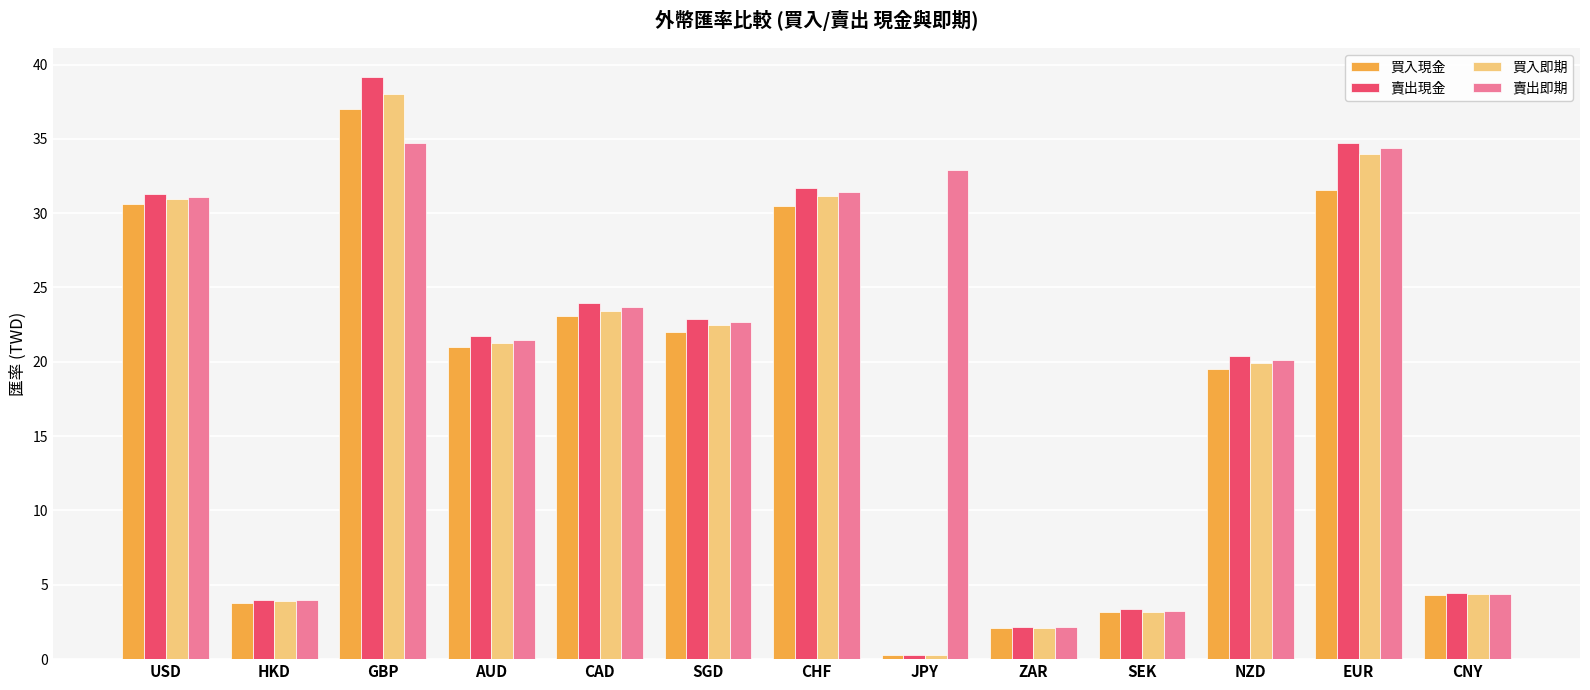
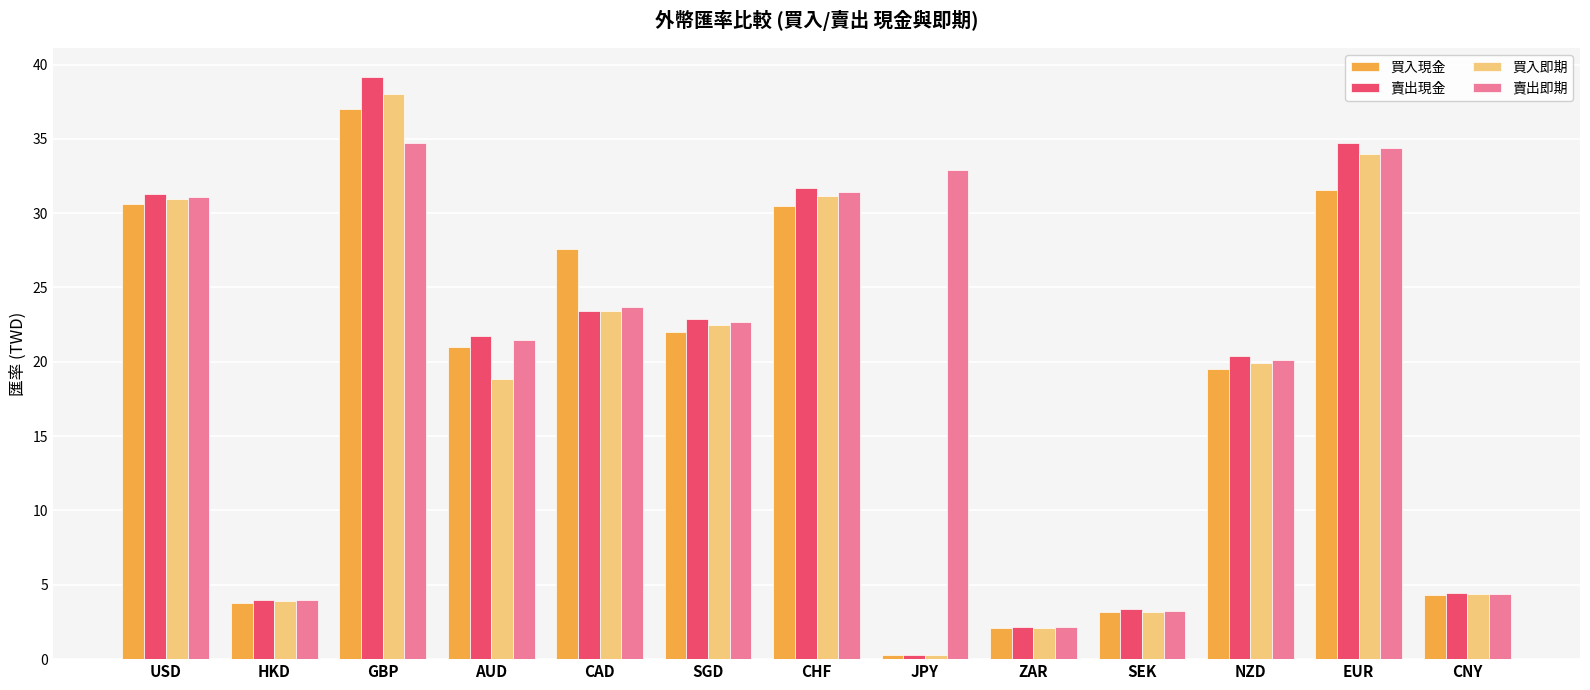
買入即期, AUD: 21.3 -> 18.9
買入現金, CAD: 23.1 -> 27.6
賣出現金, CAD: 24.0 -> 23.4
